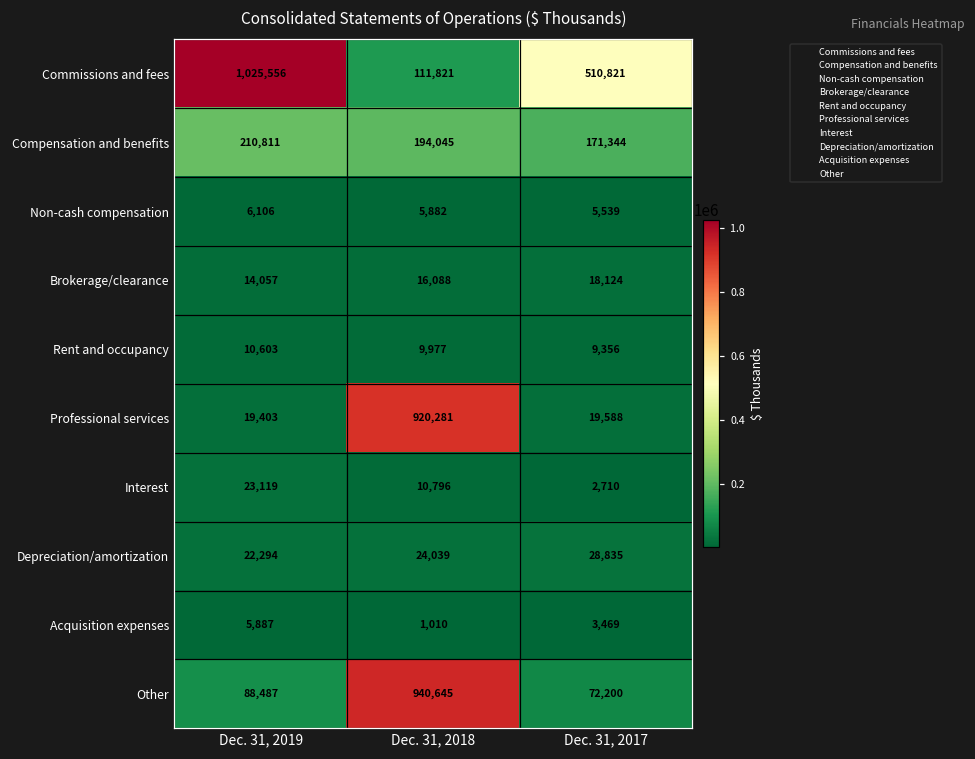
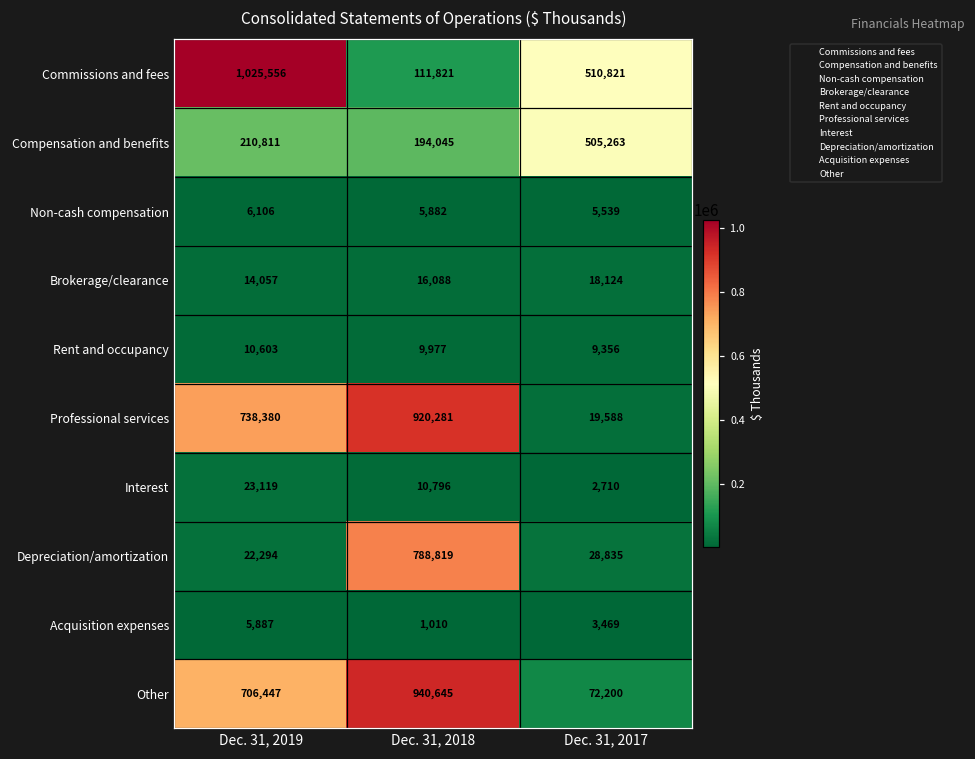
Compensation and benefits, Dec. 31, 2017: 171,344 -> 505,263
Professional services, Dec. 31, 2019: 19,403 -> 738,380
Depreciation/amortization, Dec. 31, 2018: 24,039 -> 788,819
Other, Dec. 31, 2019: 88,487 -> 706,447
